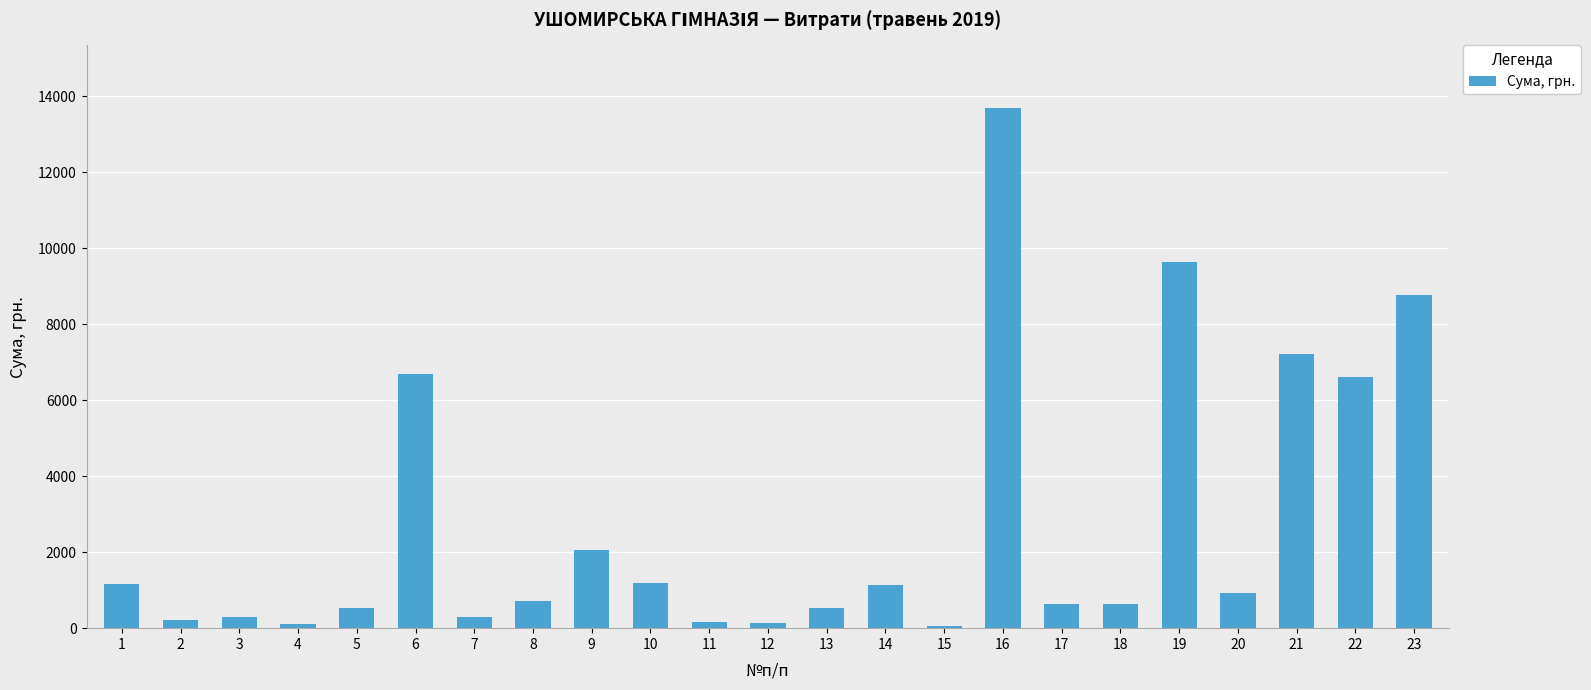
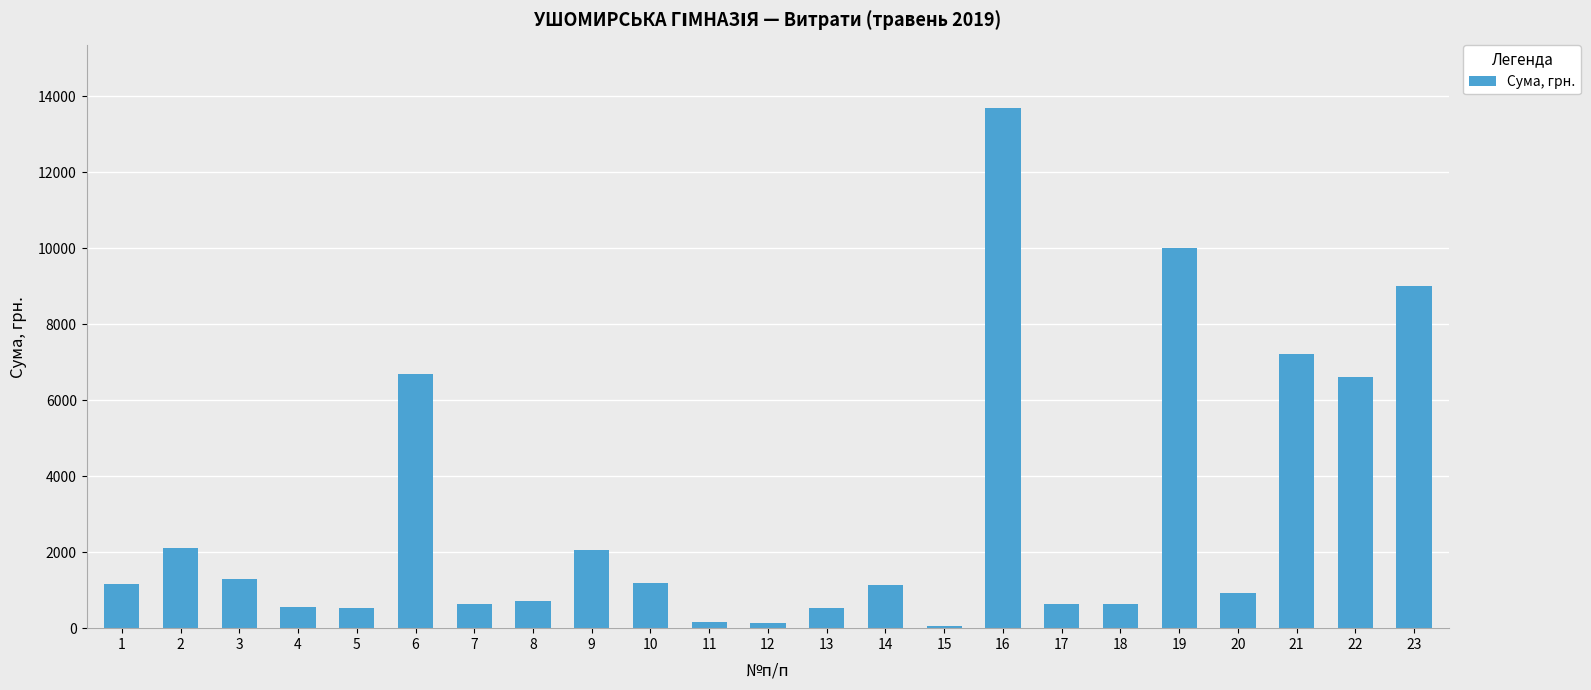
2: 200 -> 2100
3: 300 -> 1300
4: 100 -> 600
7: 300 -> 600
19: 9600 -> 10000
23: 8800 -> 9000
